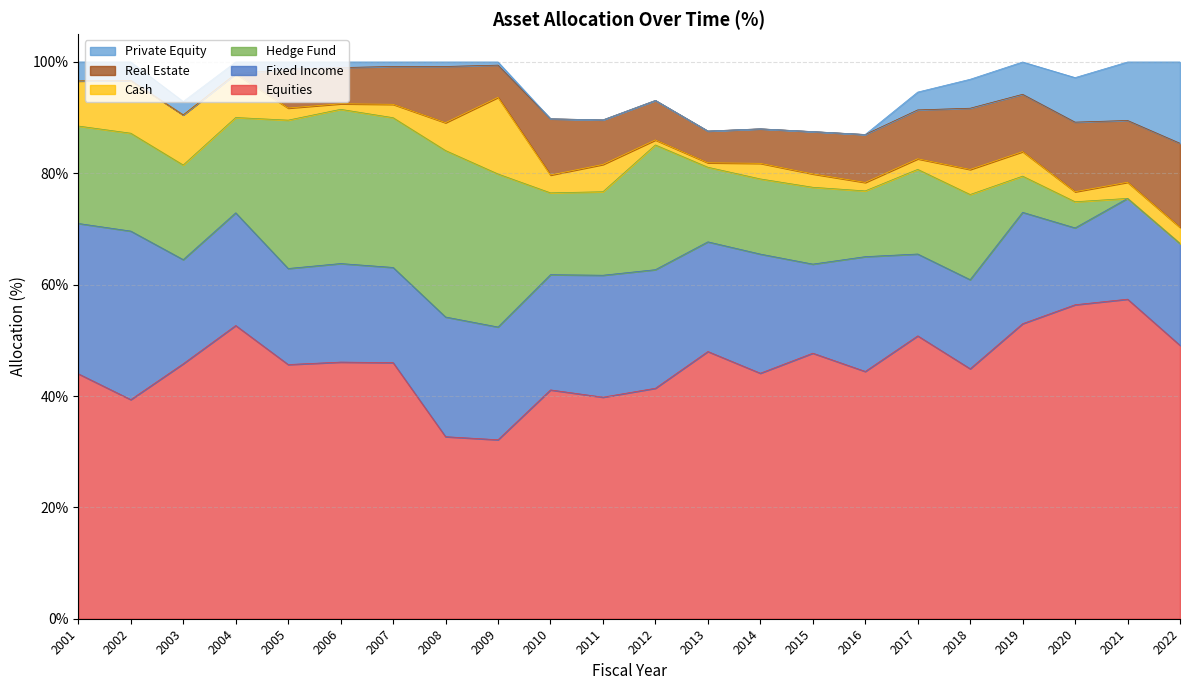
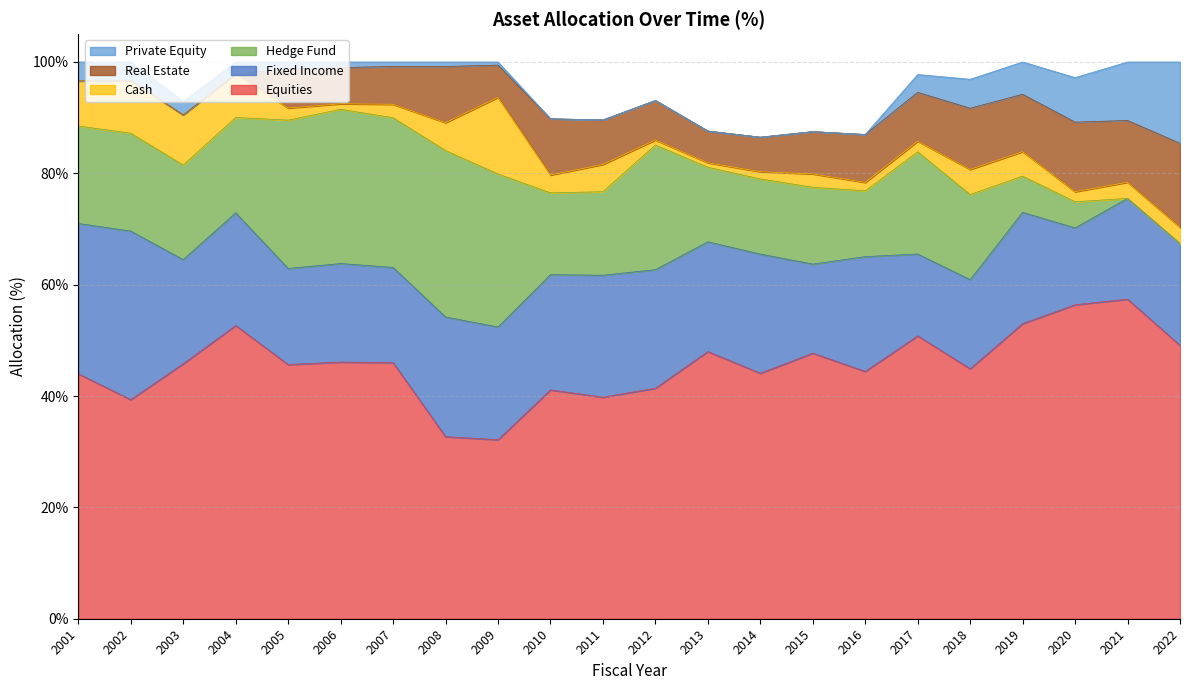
Cash, 2014: 3% -> 1%
Hedge Fund, 2017: 15% -> 18%
